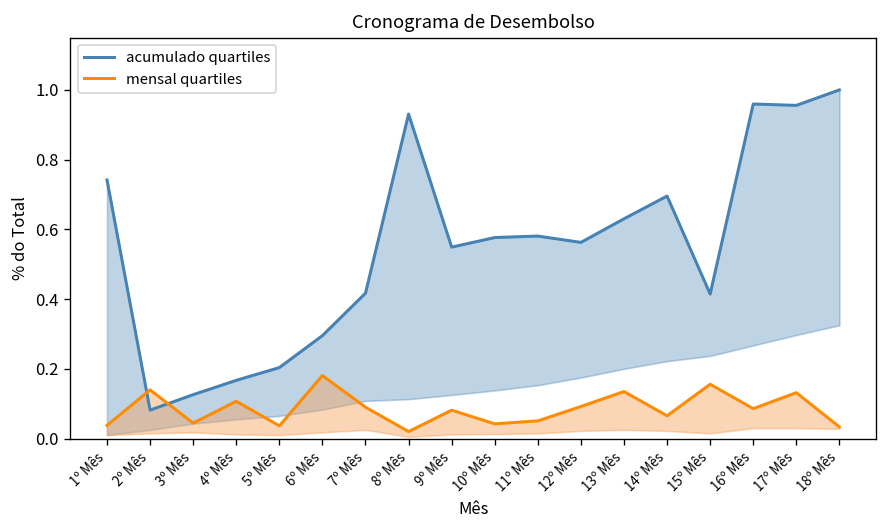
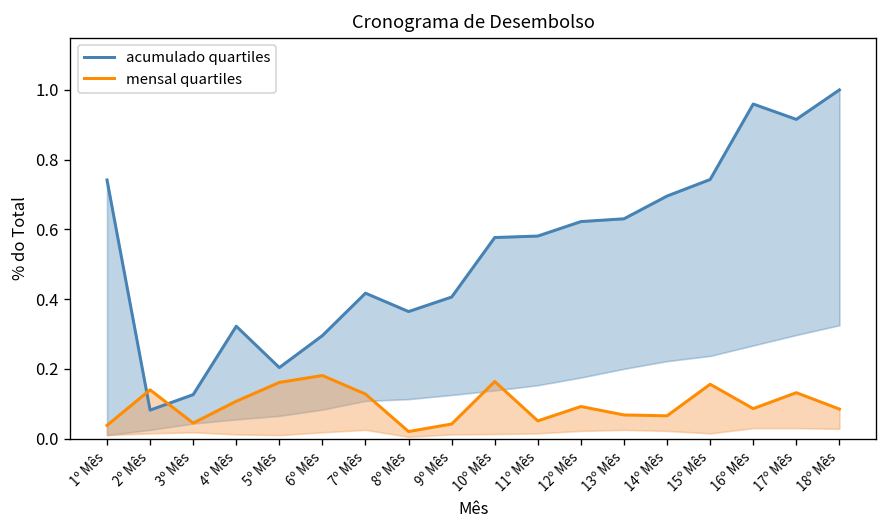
acumulado quartiles, 4º Mês: 0.17 -> 0.32
mensal quartiles, 5º Mês: 0.04 -> 0.16
mensal quartiles, 7º Mês: 0.09 -> 0.13
acumulado quartiles, 8º Mês: 0.93 -> 0.36
acumulado quartiles, 9º Mês: 0.55 -> 0.41
mensal quartiles, 9º Mês: 0.08 -> 0.04
mensal quartiles, 10º Mês: 0.04 -> 0.16
acumulado quartiles, 12º Mês: 0.56 -> 0.62
mensal quartiles, 13º Mês: 0.13 -> 0.07
acumulado quartiles, 15º Mês: 0.41 -> 0.74
acumulado quartiles, 17º Mês: 0.96 -> 0.92
mensal quartiles, 18º Mês: 0.03 -> 0.08
